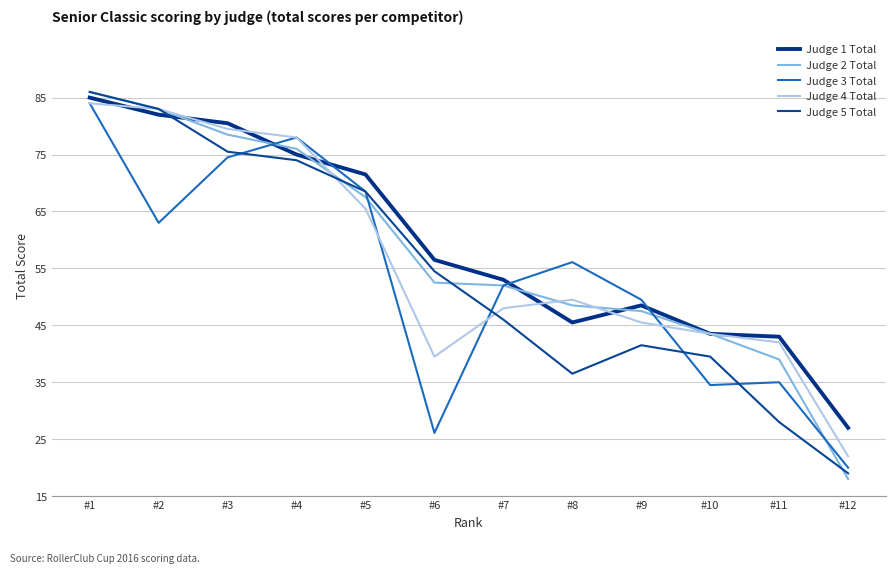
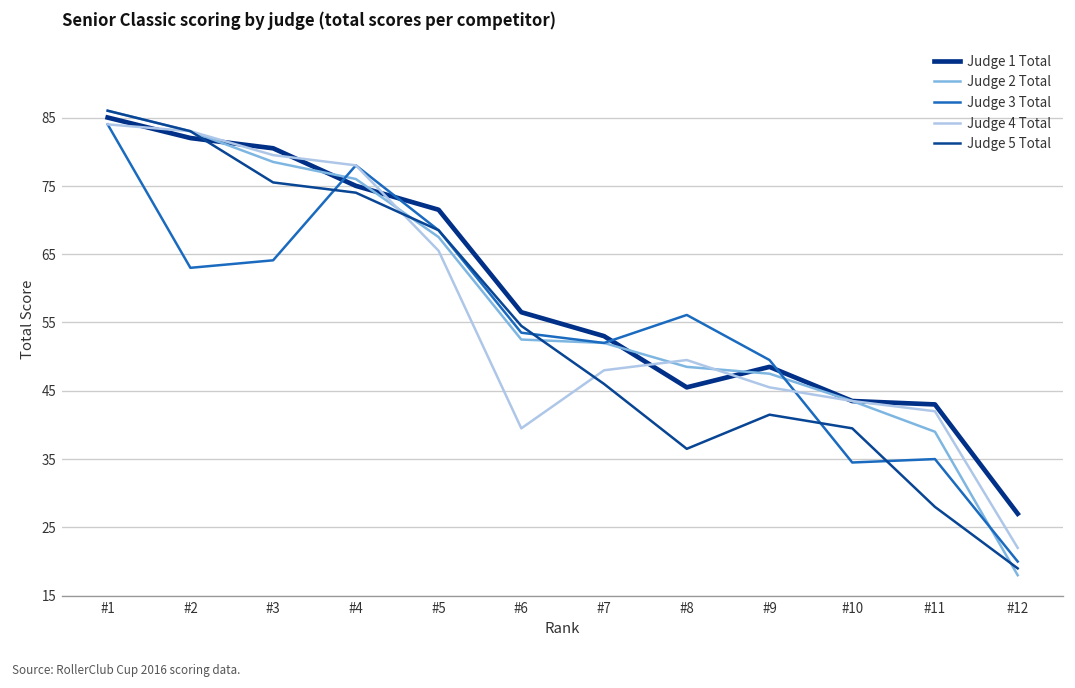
Judge 3 Total, #3: 75 -> 64
Judge 3 Total, #6: 26 -> 54
